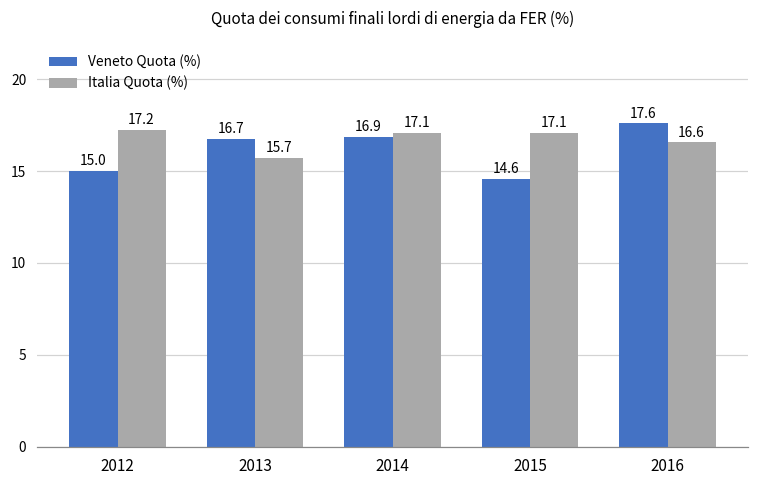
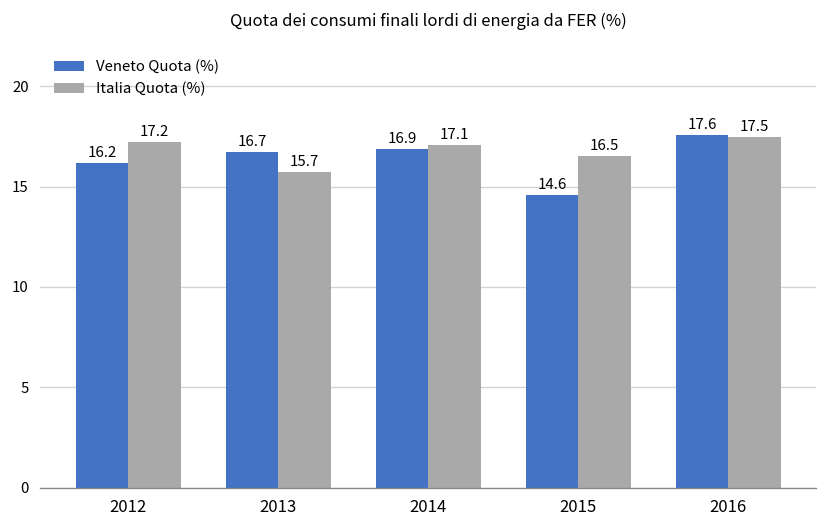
Veneto Quota (%), 2012: 15.0 -> 16.2
Italia Quota (%), 2015: 17.1 -> 16.5
Italia Quota (%), 2016: 16.6 -> 17.5
